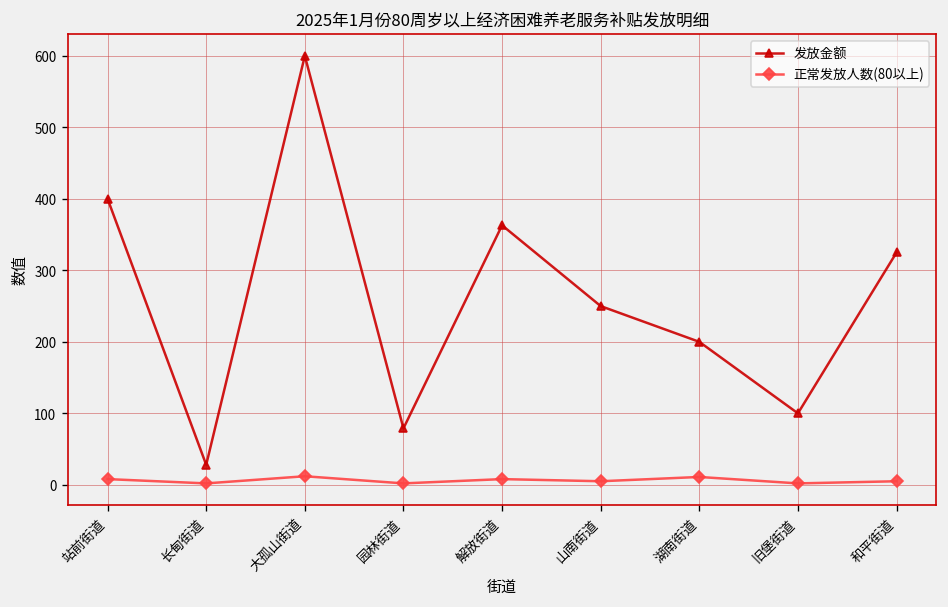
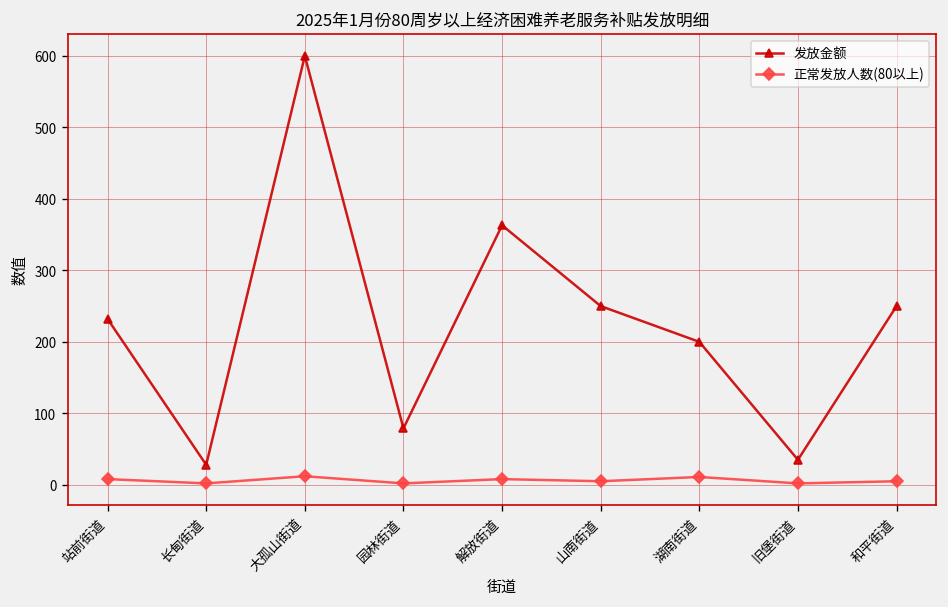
发放金额, 站前街道: 400 -> 230
发放金额, 旧堡街道: 100 -> 40
发放金额, 和平街道: 330 -> 250
